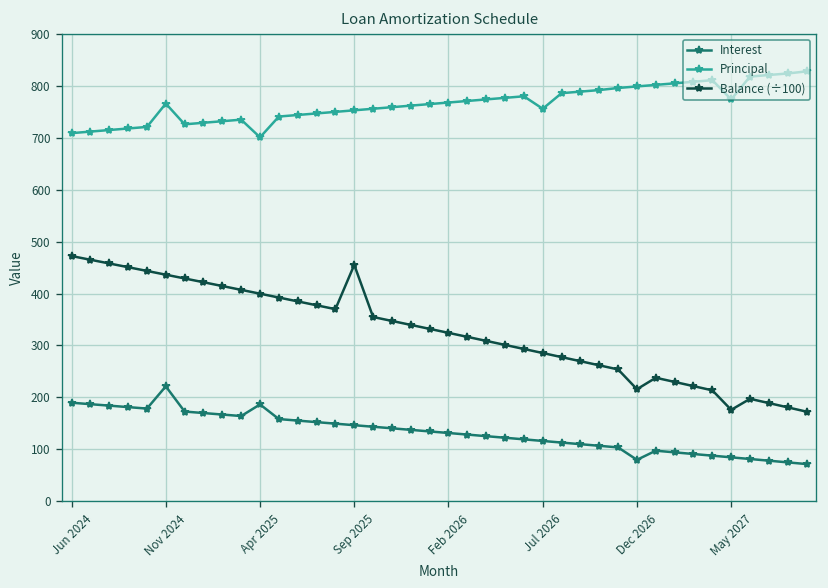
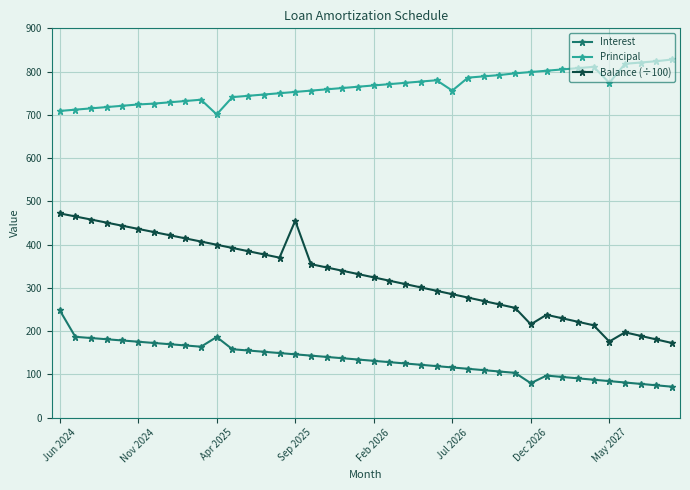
Interest, Jun 2024: 190 -> 250
Interest, Nov 2024: 220 -> 180
Principal, Nov 2024: 770 -> 720
